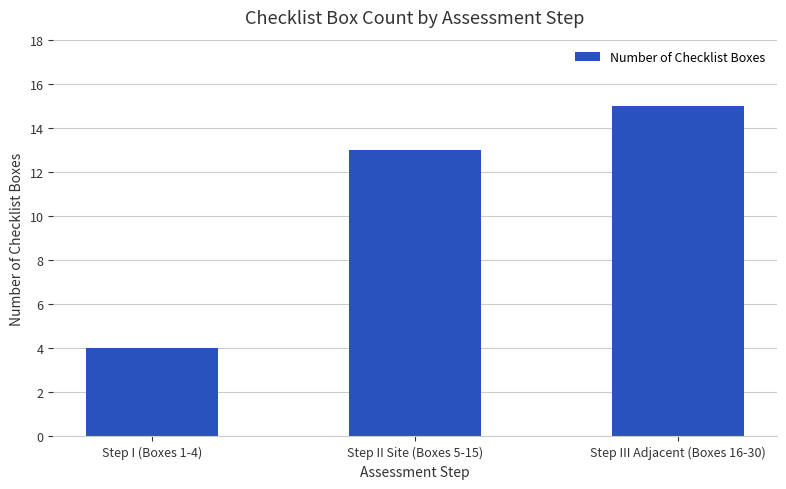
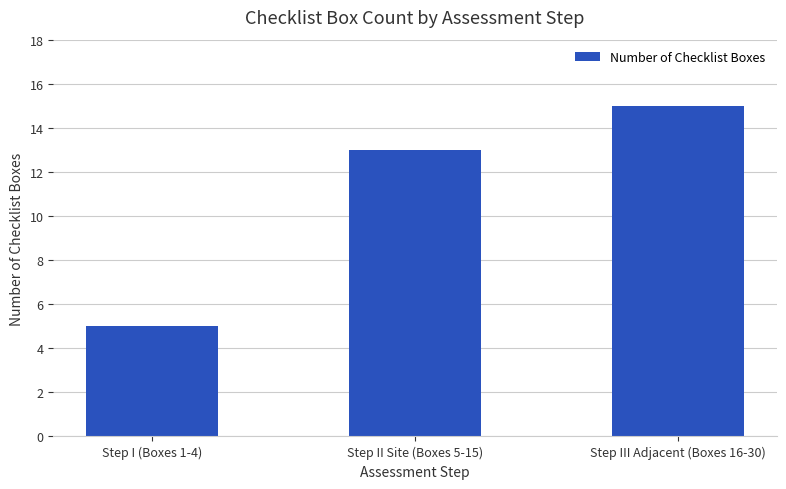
Step I (Boxes 1-4): 4 -> 5
